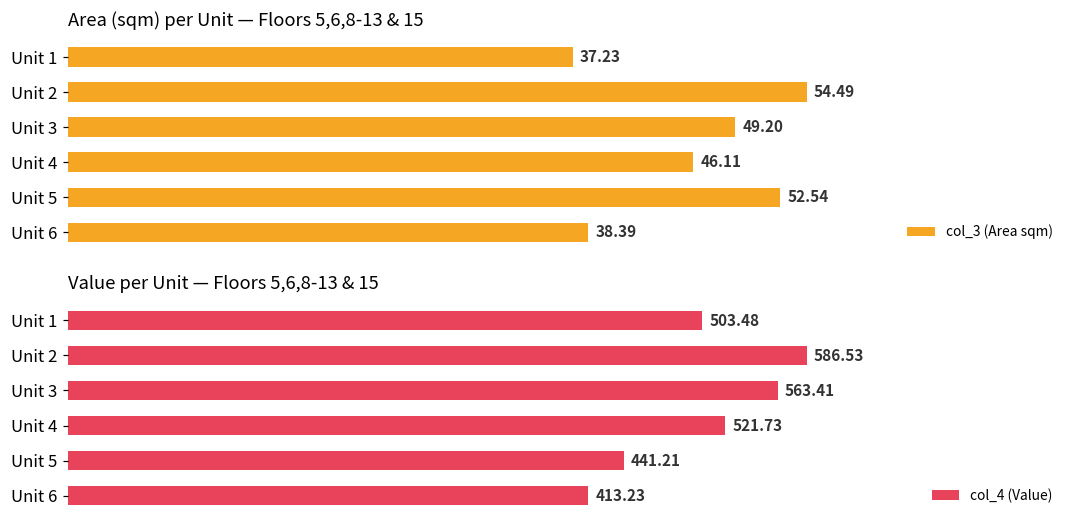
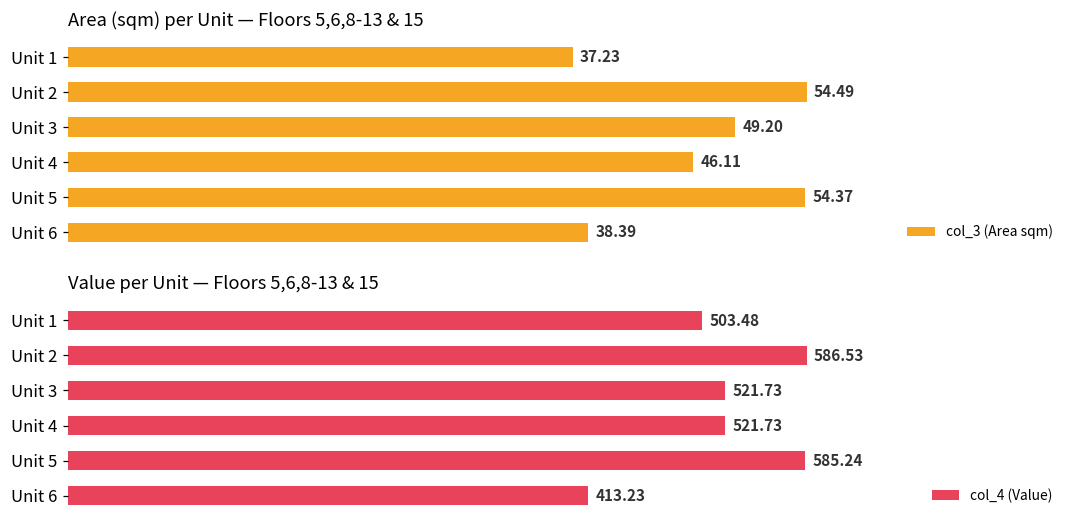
Area (sqm) per Unit — Floors 5,6,8-13 & 15, Unit 5: 52.54 -> 54.37
Value per Unit — Floors 5,6,8-13 & 15, Unit 3: 563.41 -> 521.73
Value per Unit — Floors 5,6,8-13 & 15, Unit 5: 441.21 -> 585.24
